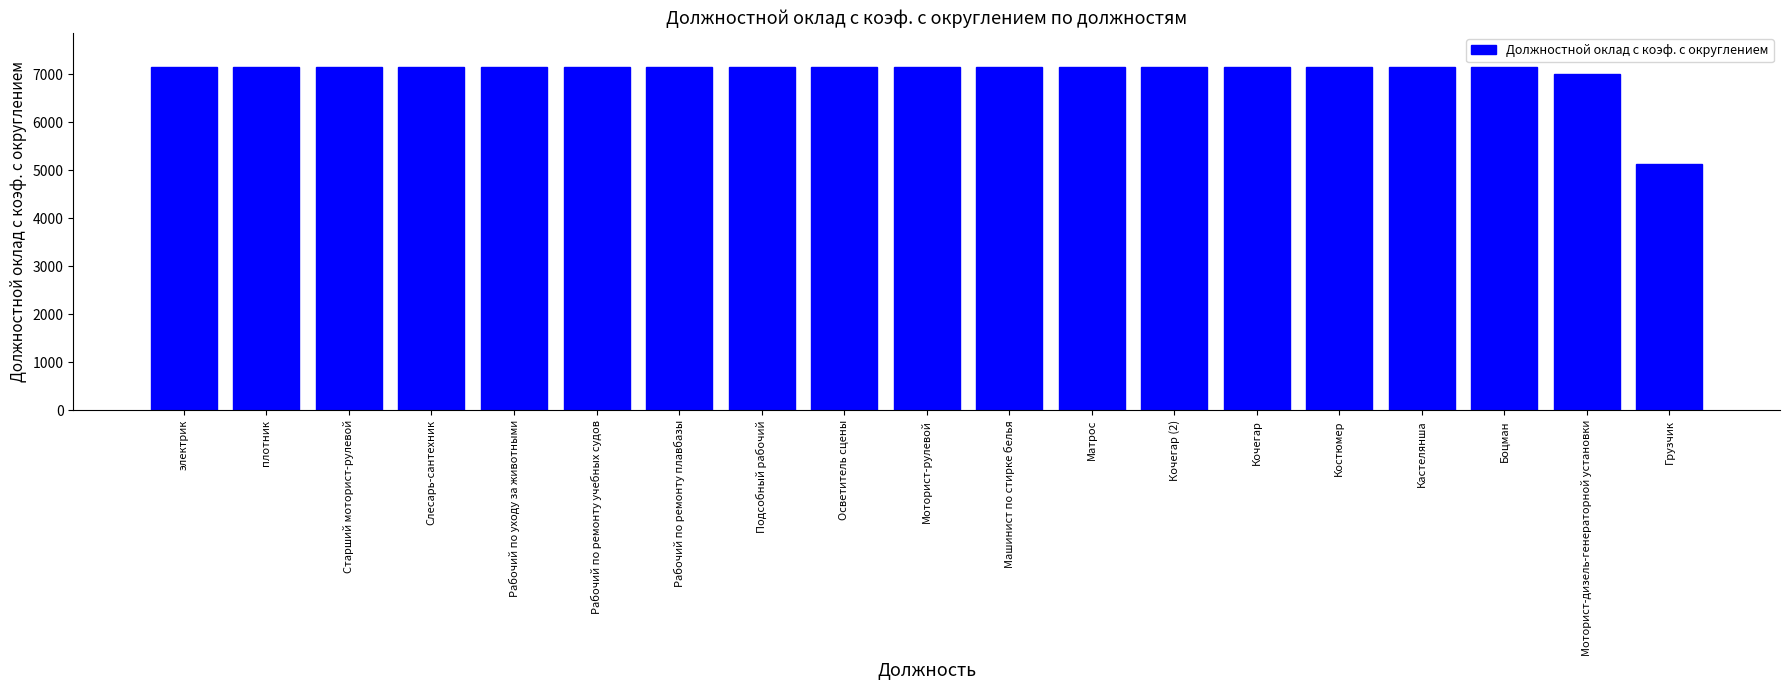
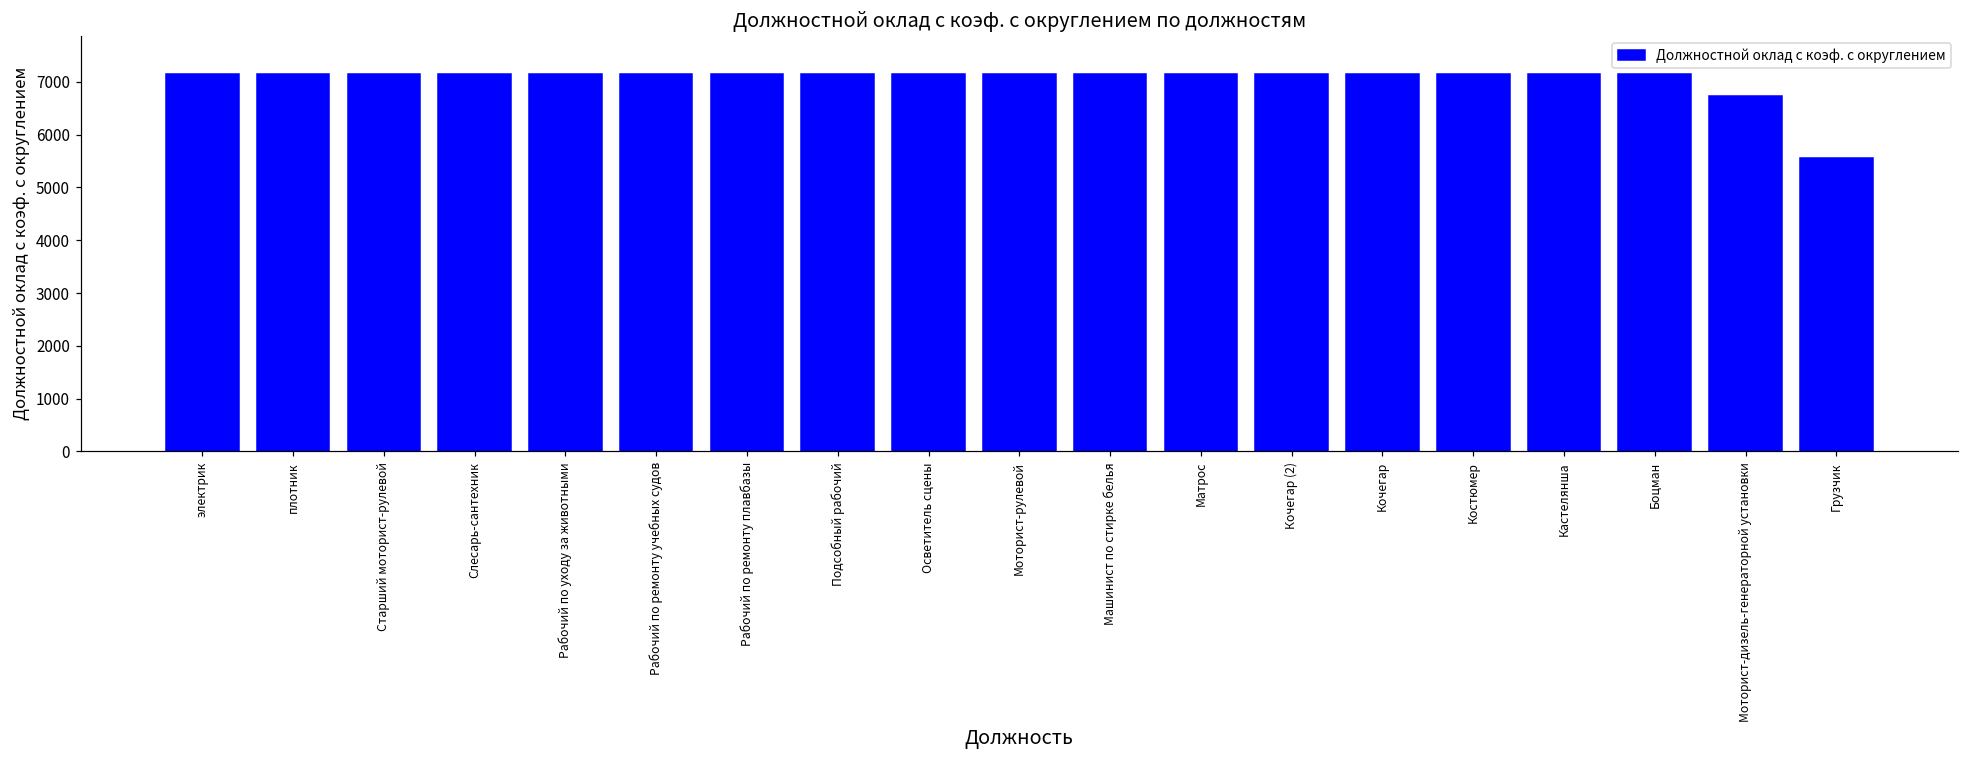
Моторист-дизель-генераторной установки: 7000 -> 6700
Грузчик: 5100 -> 5600
